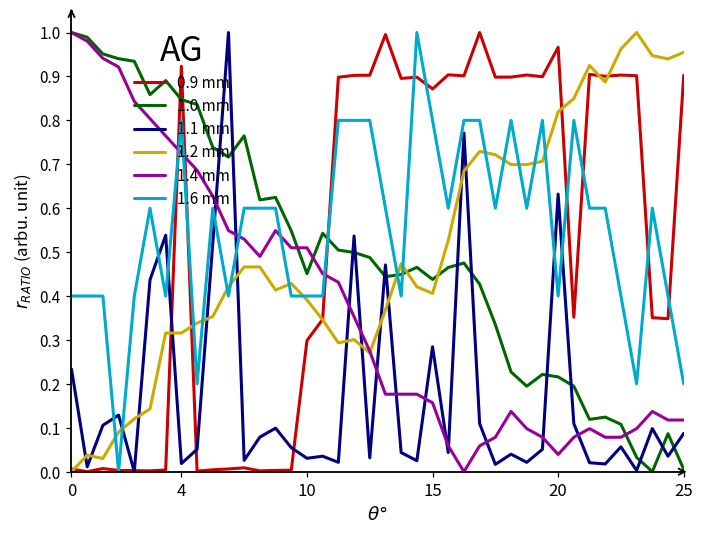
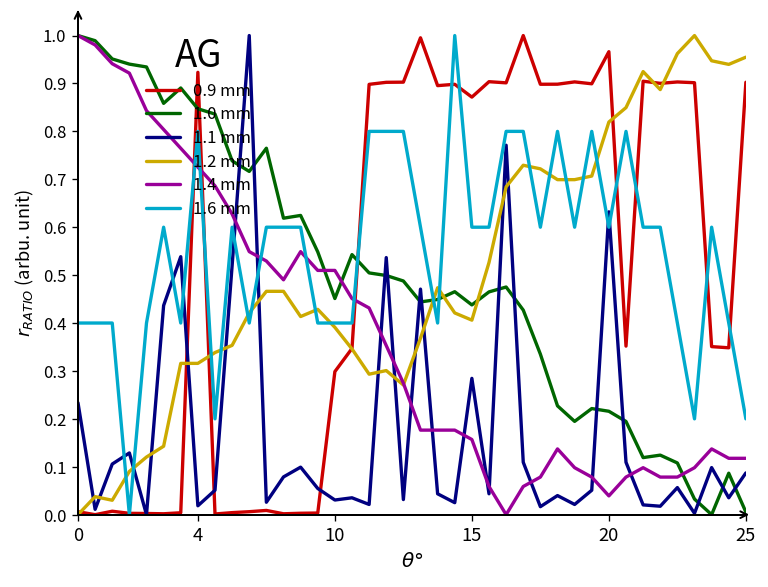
1.6 mm, 15: 0.80 -> 0.60
1.6 mm, 20: 0.40 -> 0.60
